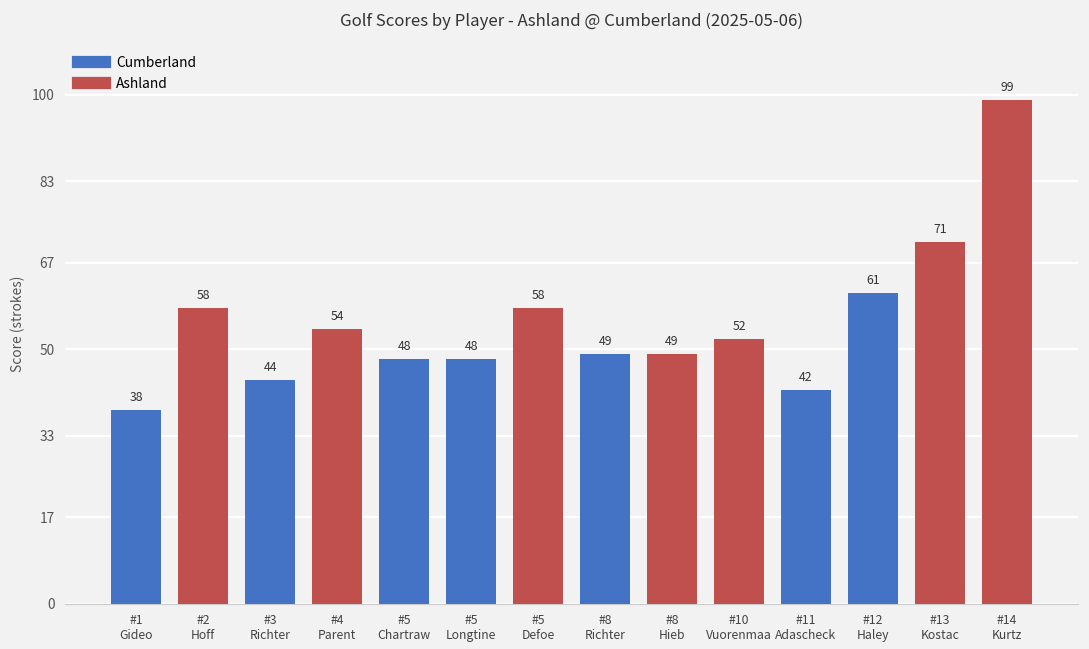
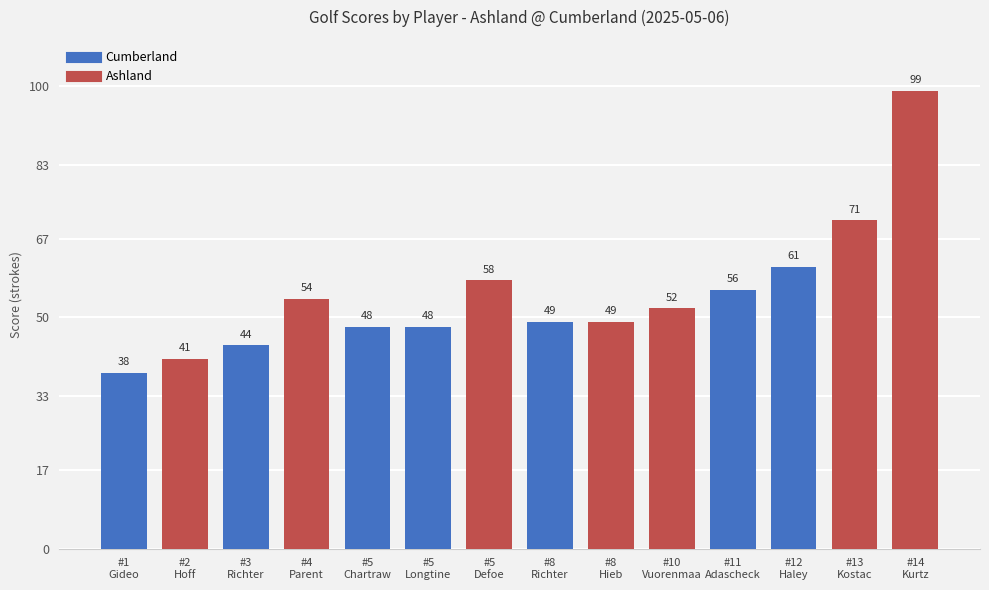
#2 Hoff: 58 -> 41
#11 Adascheck: 42 -> 56
